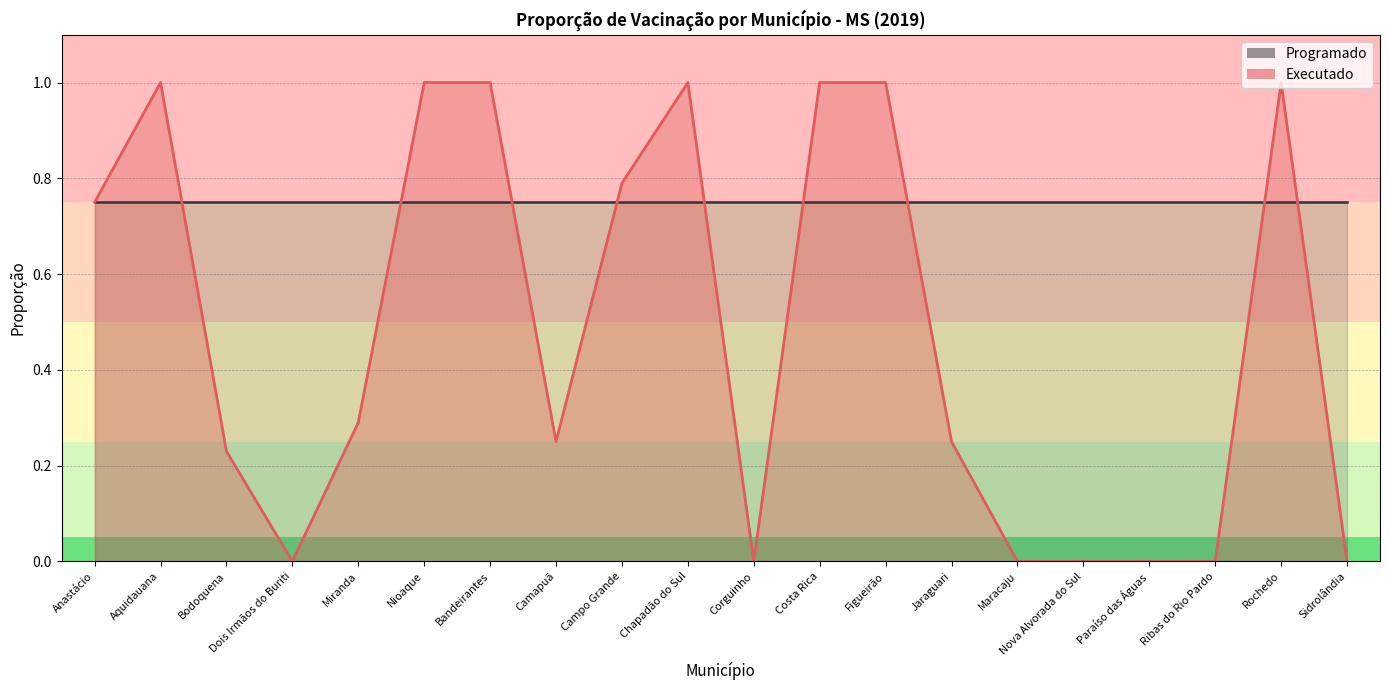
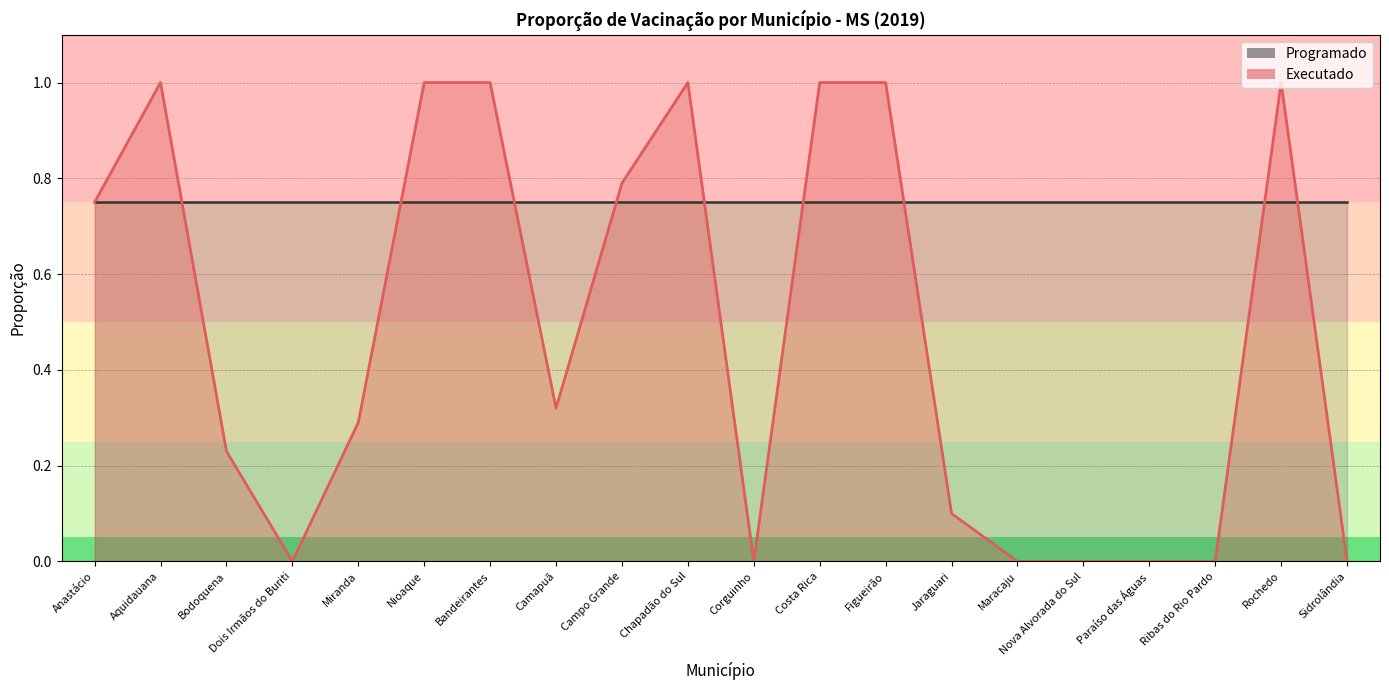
Executado, Camapuã: 0.25 -> 0.32
Executado, Jaraguari: 0.25 -> 0.10
